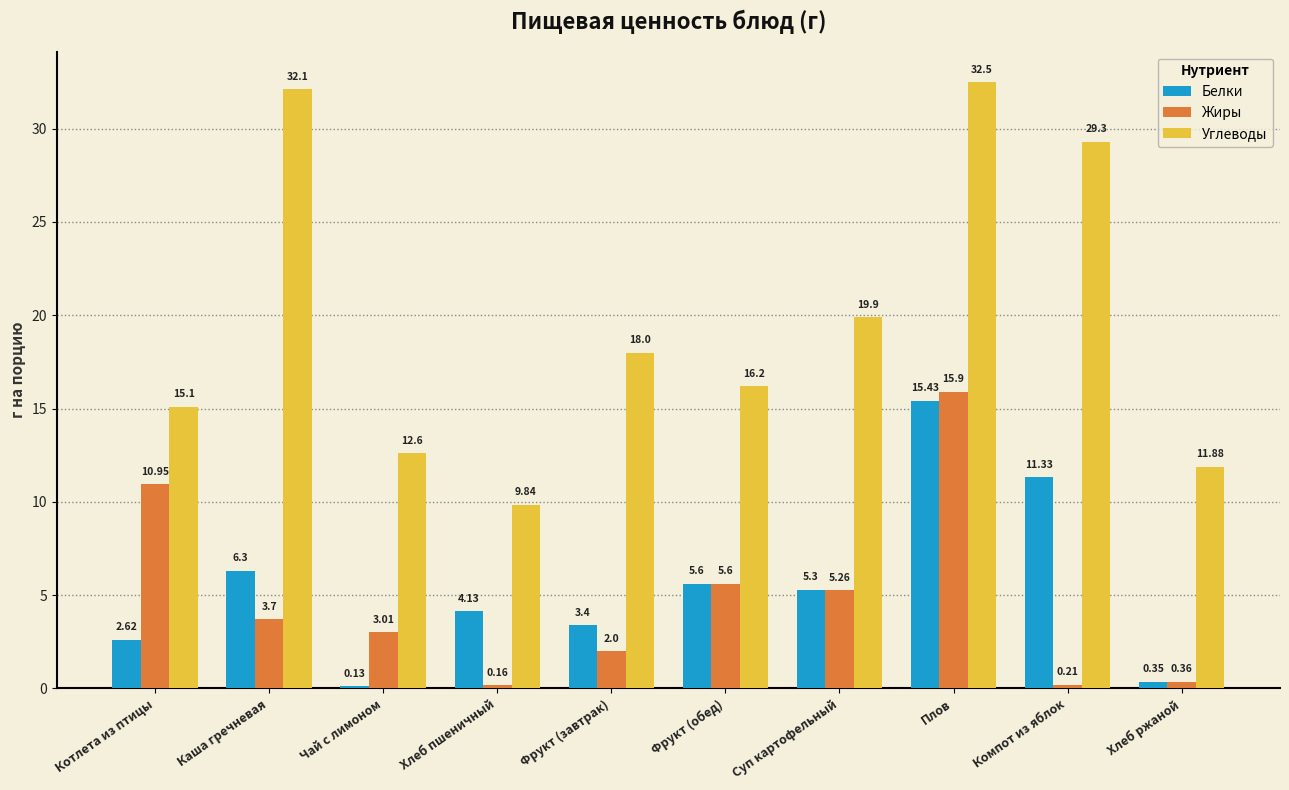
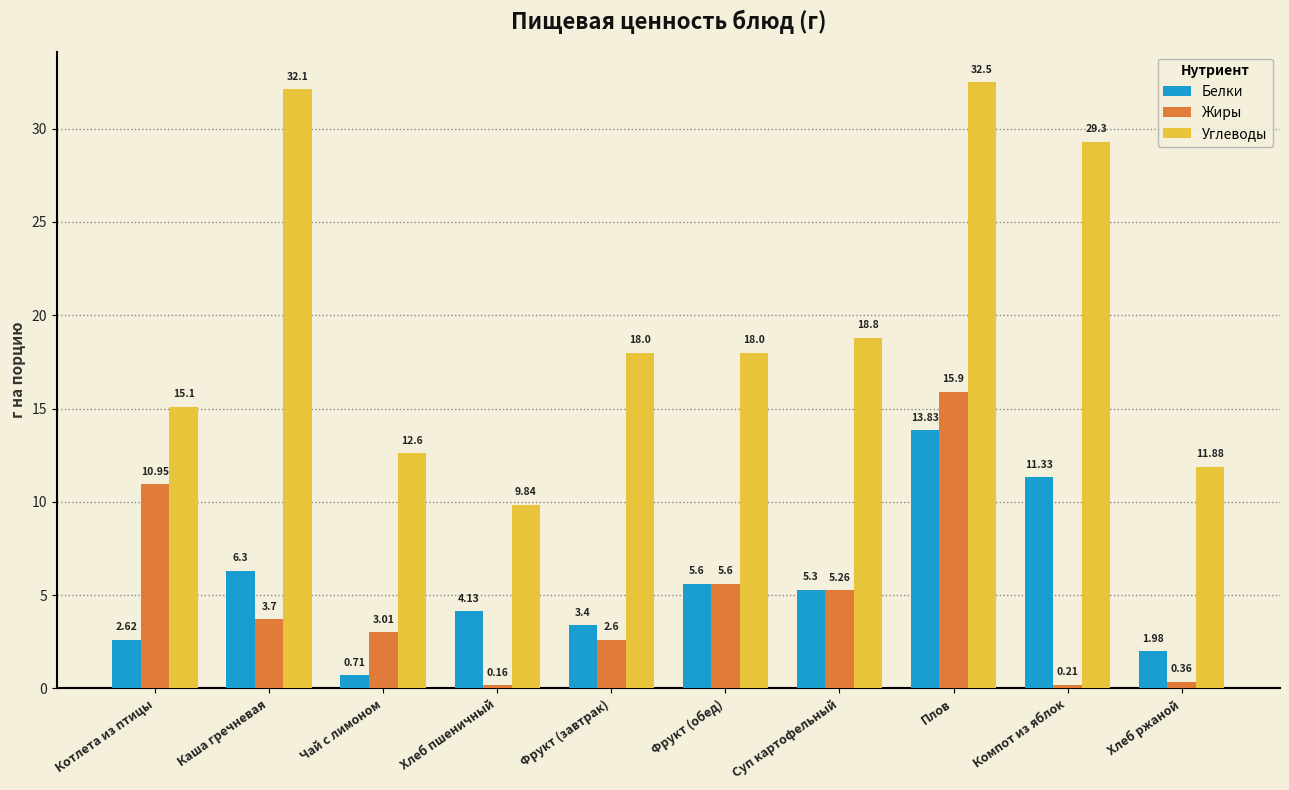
Белки, Чай с лимоном: 0.13 -> 0.71
Жиры, Фрукт (завтрак): 2.0 -> 2.6
Углеводы, Фрукт (обед): 16.2 -> 18.0
Углеводы, Суп картофельный: 19.9 -> 18.8
Белки, Плов: 15.43 -> 13.83
Белки, Хлеб ржаной: 0.35 -> 1.98
